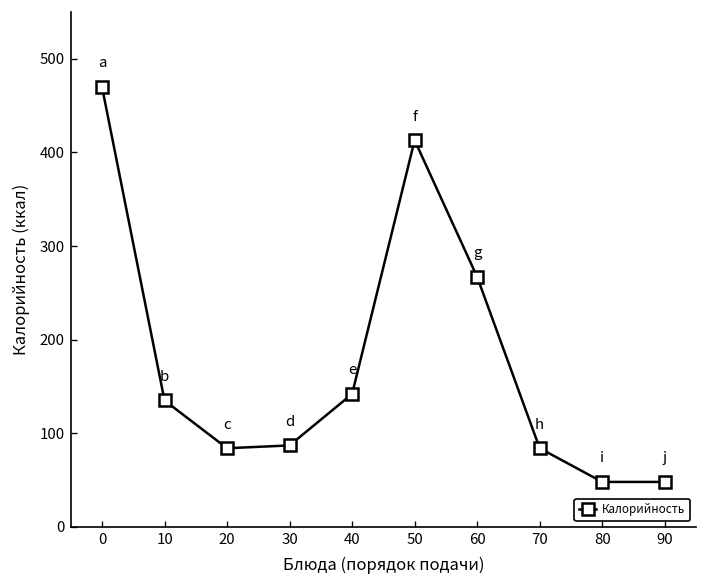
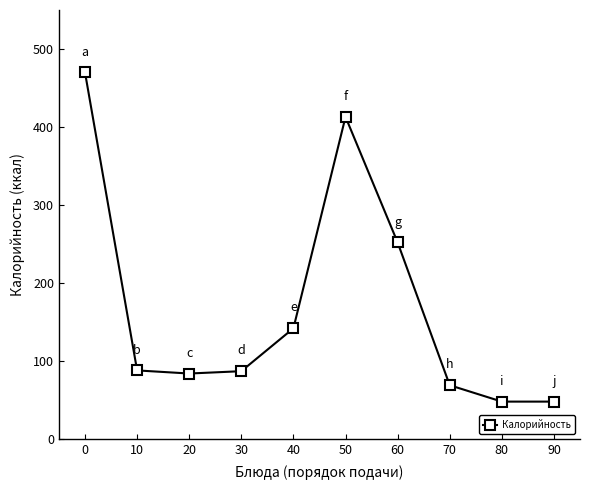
10: 140 -> 90
60: 270 -> 250
70: 80 -> 70
